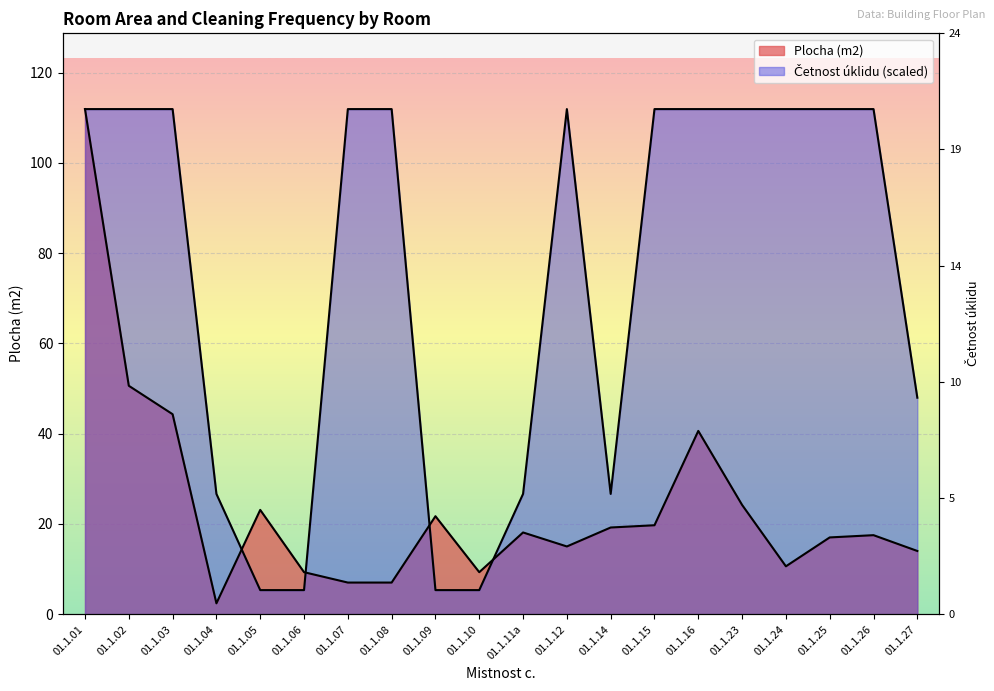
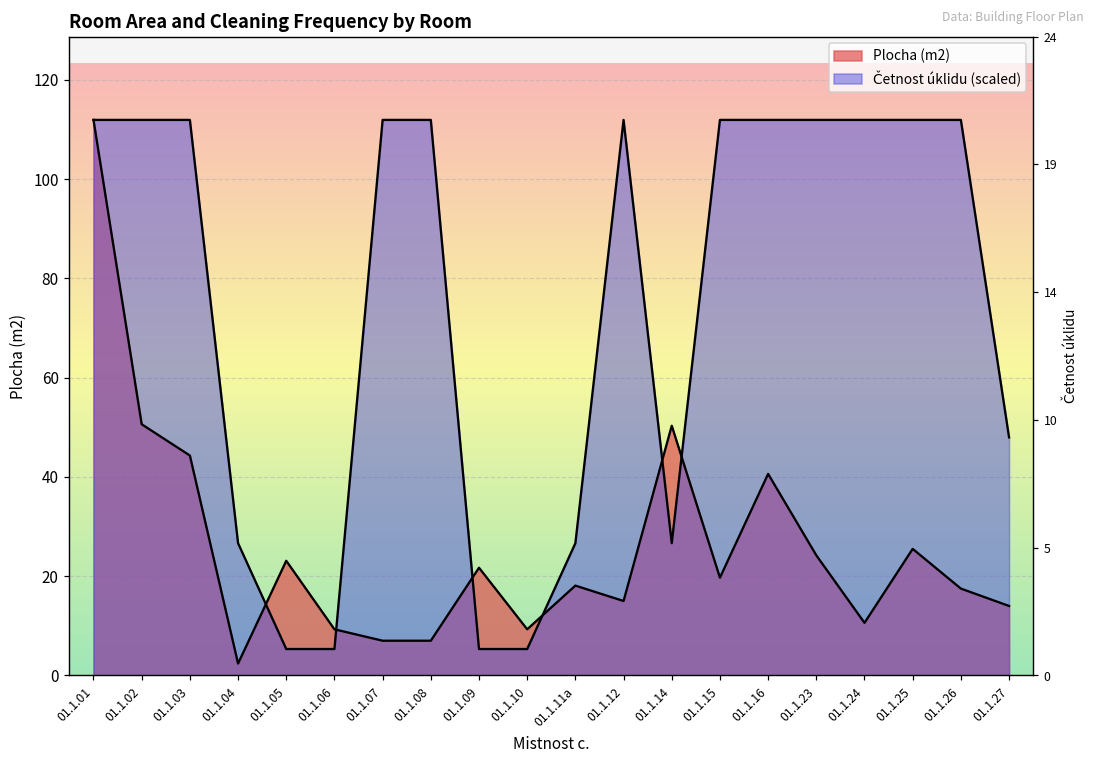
Plocha (m2), 01.1.14: 19 -> 50
Plocha (m2), 01.1.25: 17 -> 26
